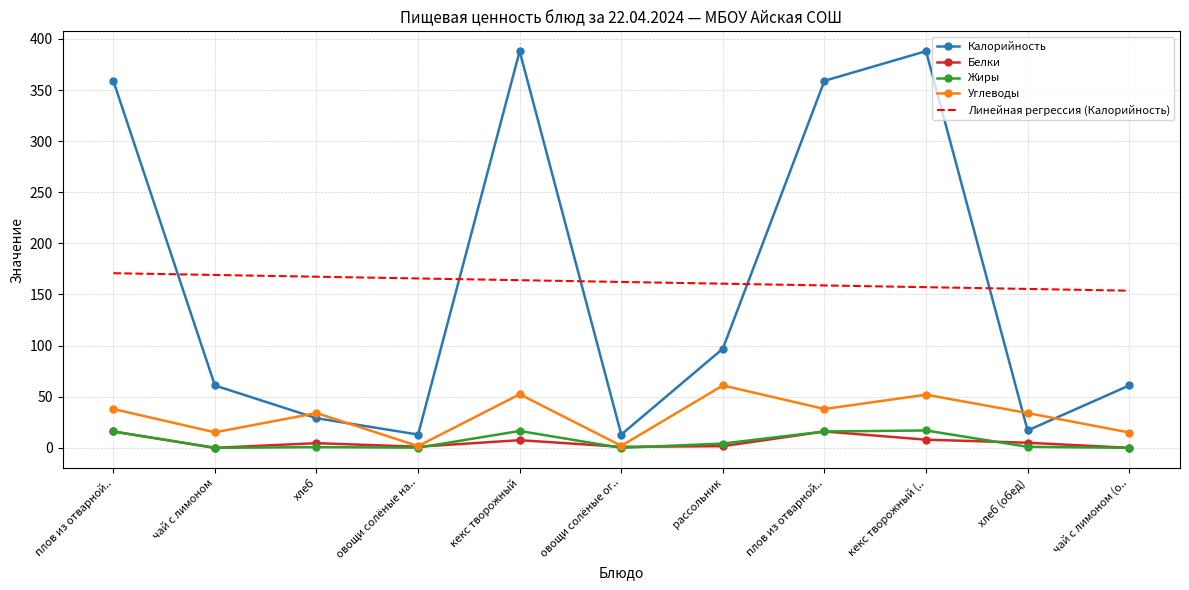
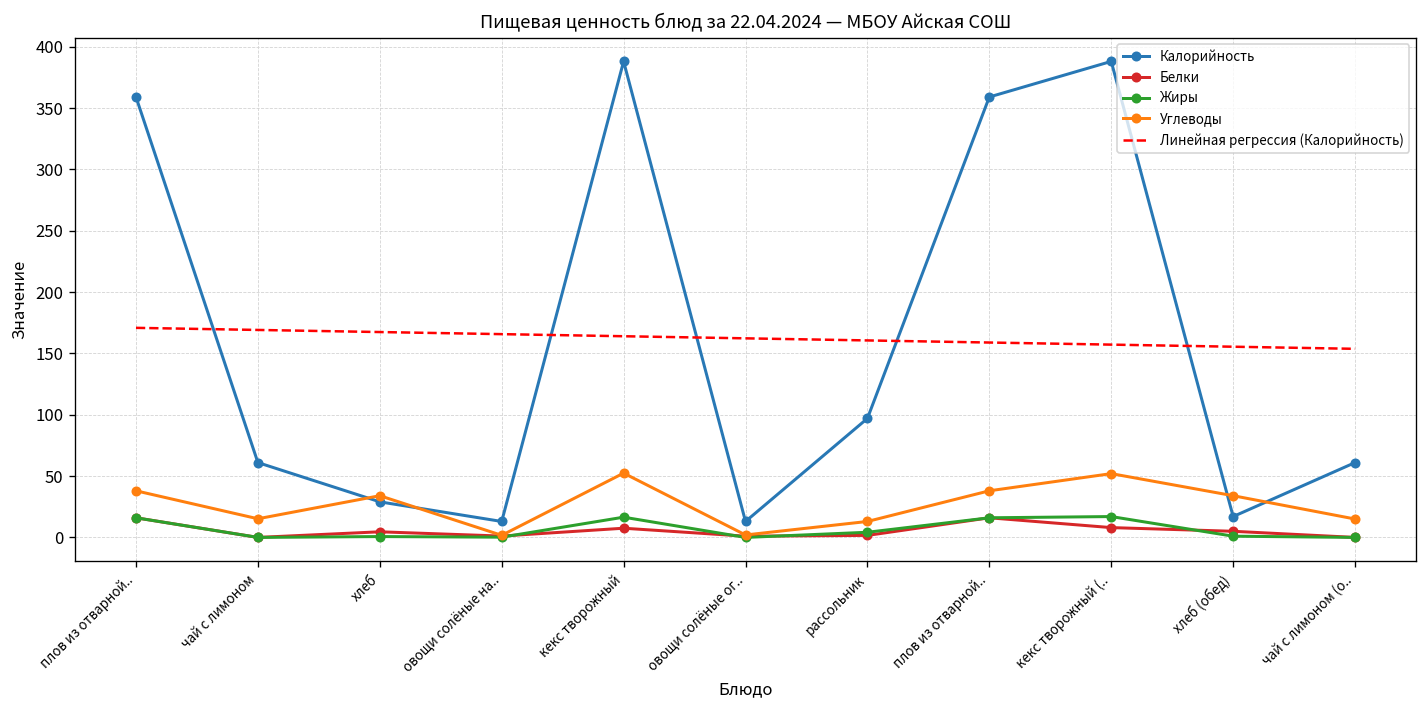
Углеводы, рассольник: 61 -> 13
